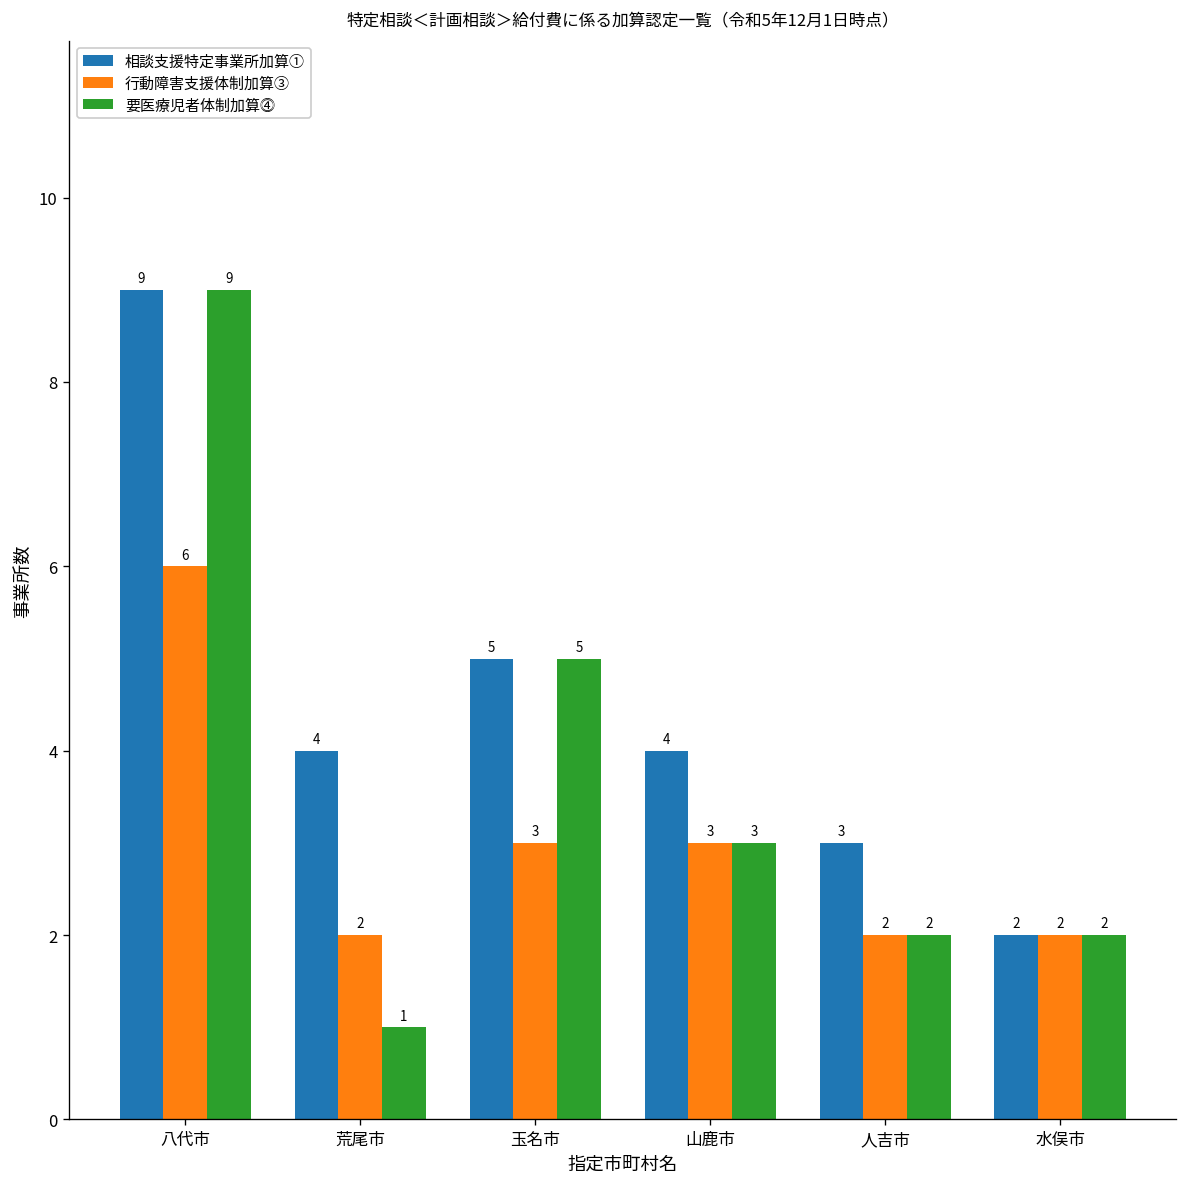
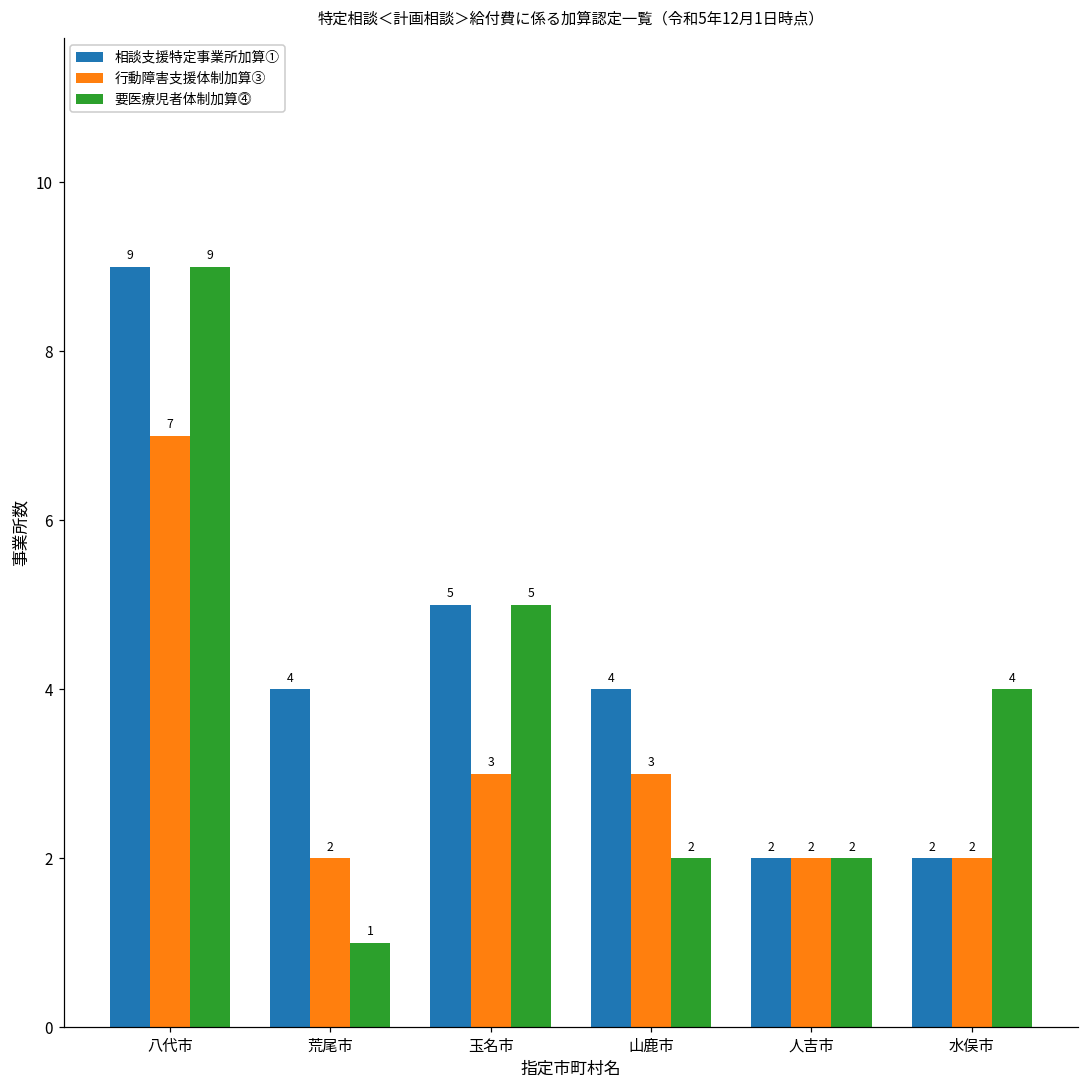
行動障害支援体制加算③, 八代市: 6 -> 7
要医療児者体制加算⓸, 山鹿市: 3 -> 2
相談支援特定事業所加算①, 人吉市: 3 -> 2
要医療児者体制加算⓸, 水俣市: 2 -> 4
